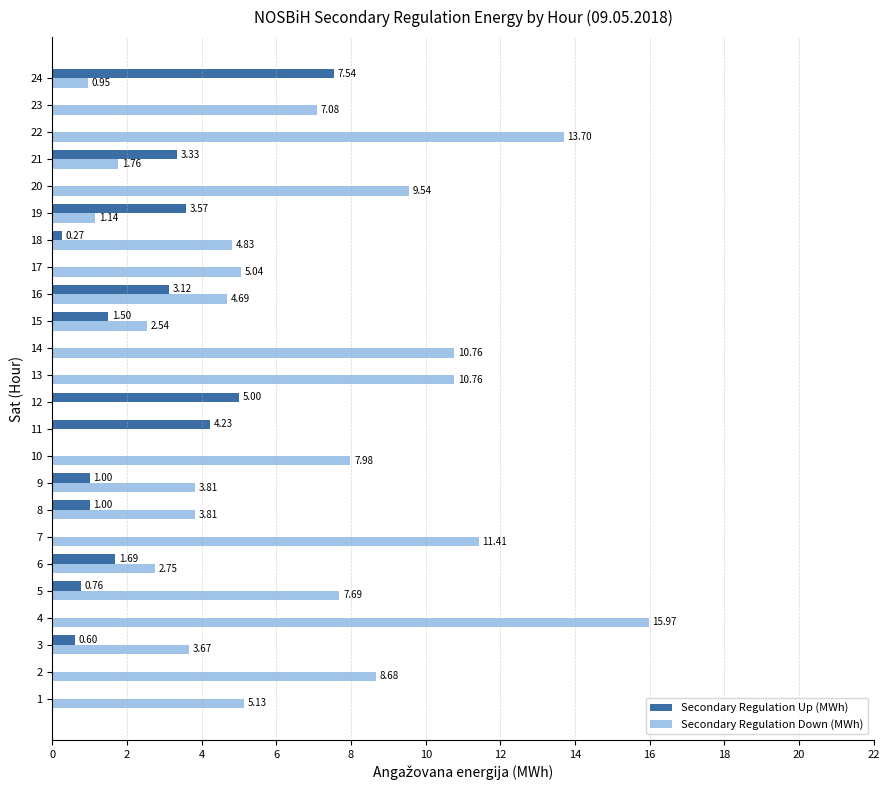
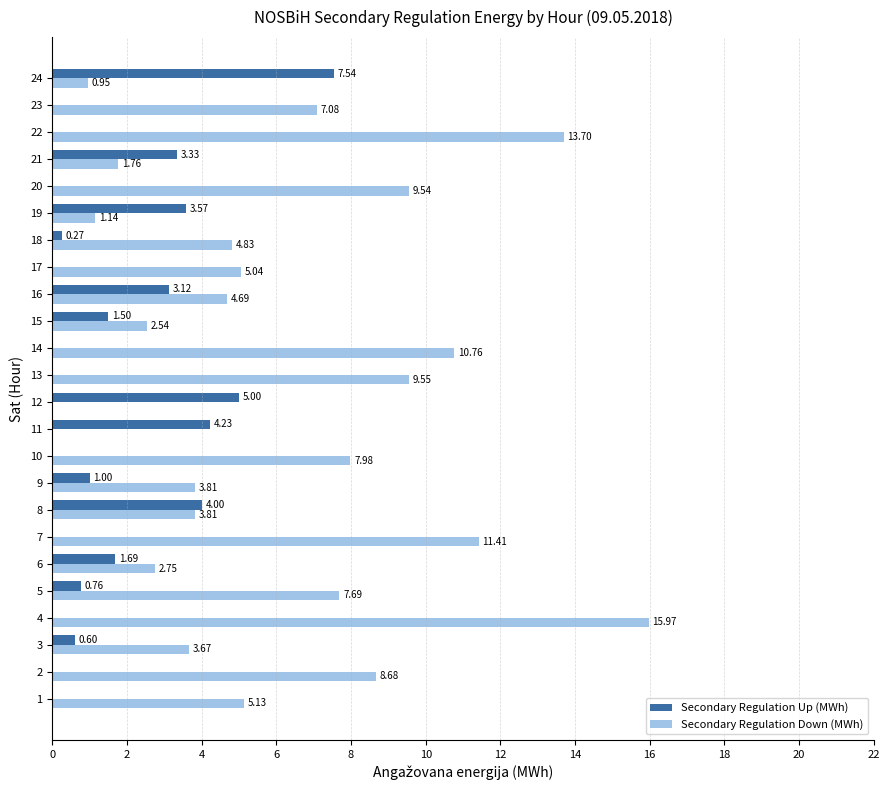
Secondary Regulation Down (MWh), 13: 10.76 -> 9.55
Secondary Regulation Up (MWh), 8: 1.00 -> 4.00
